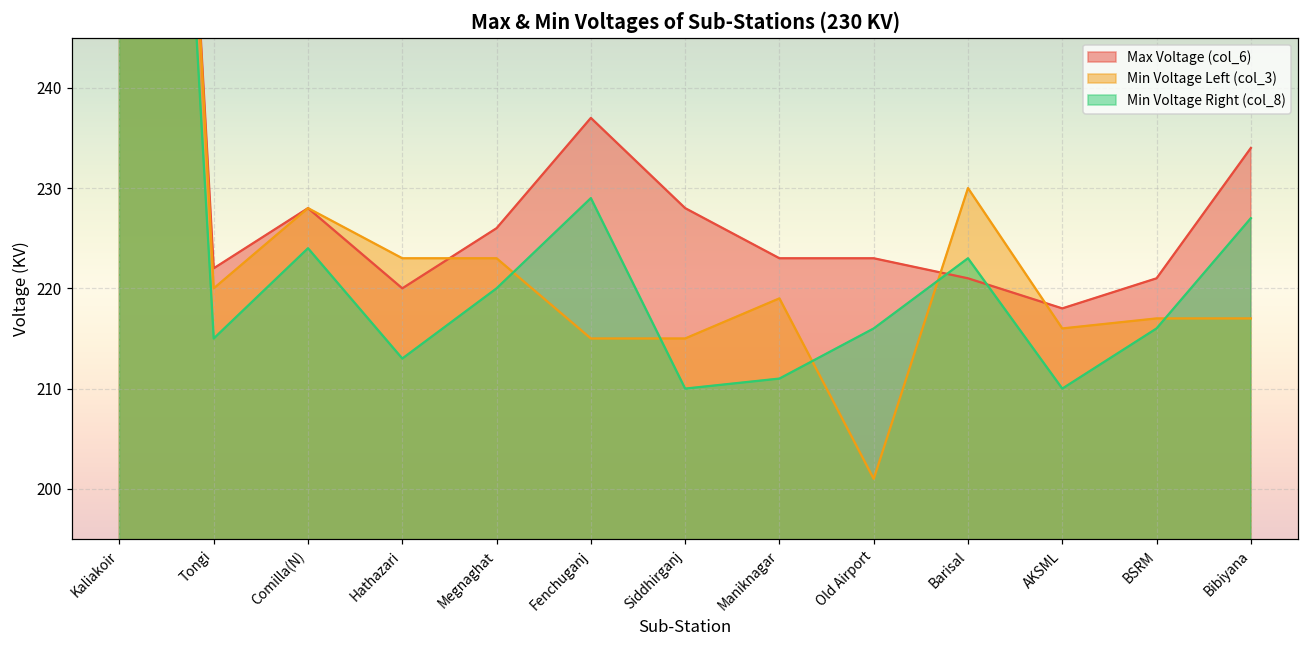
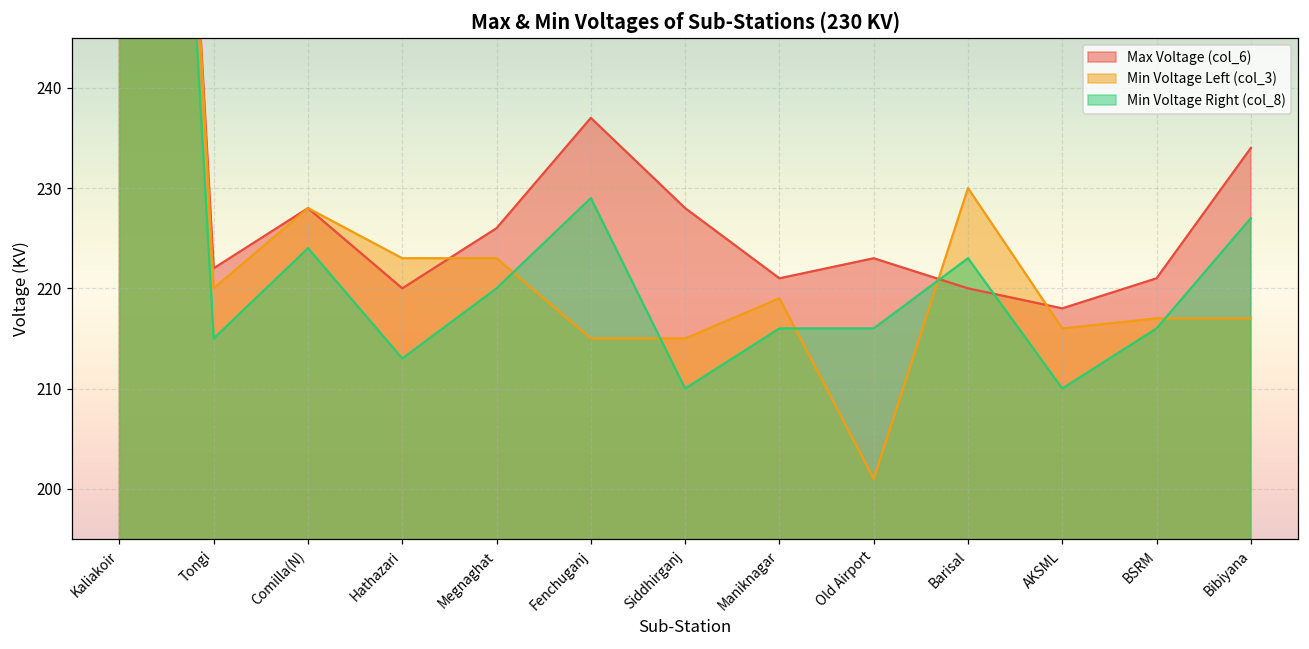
Max Voltage (col_6), Maniknagar: 223 -> 221
Min Voltage Right (col_8), Maniknagar: 211 -> 216
Max Voltage (col_6), Barisal: 221 -> 220
